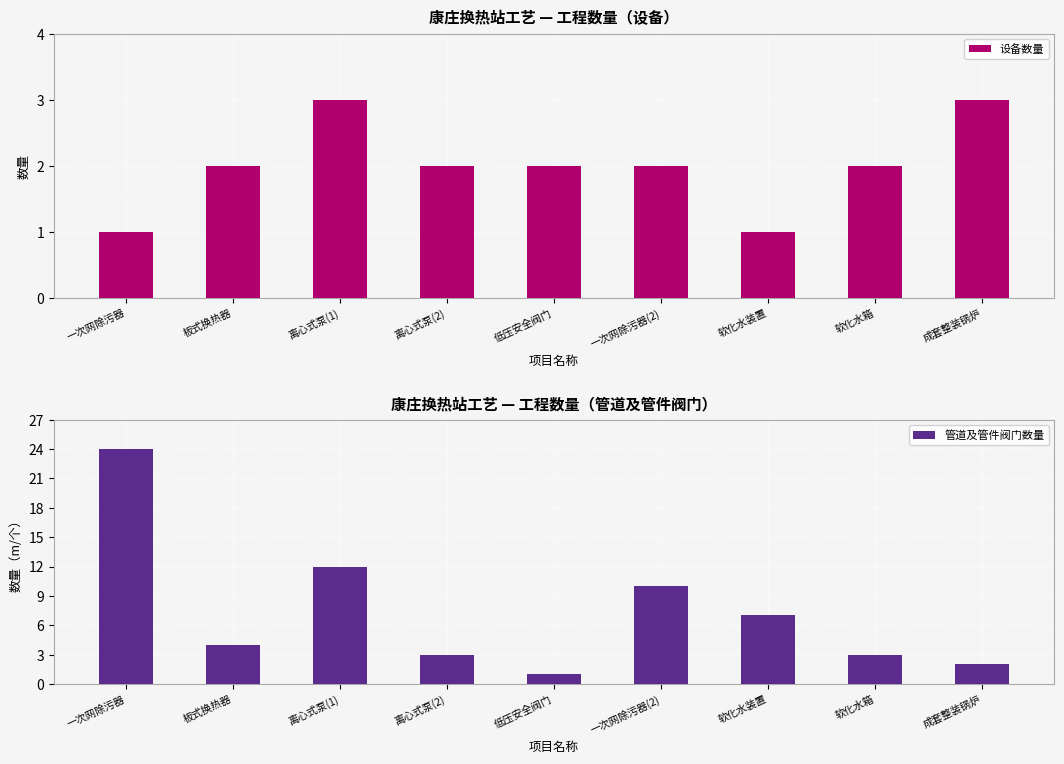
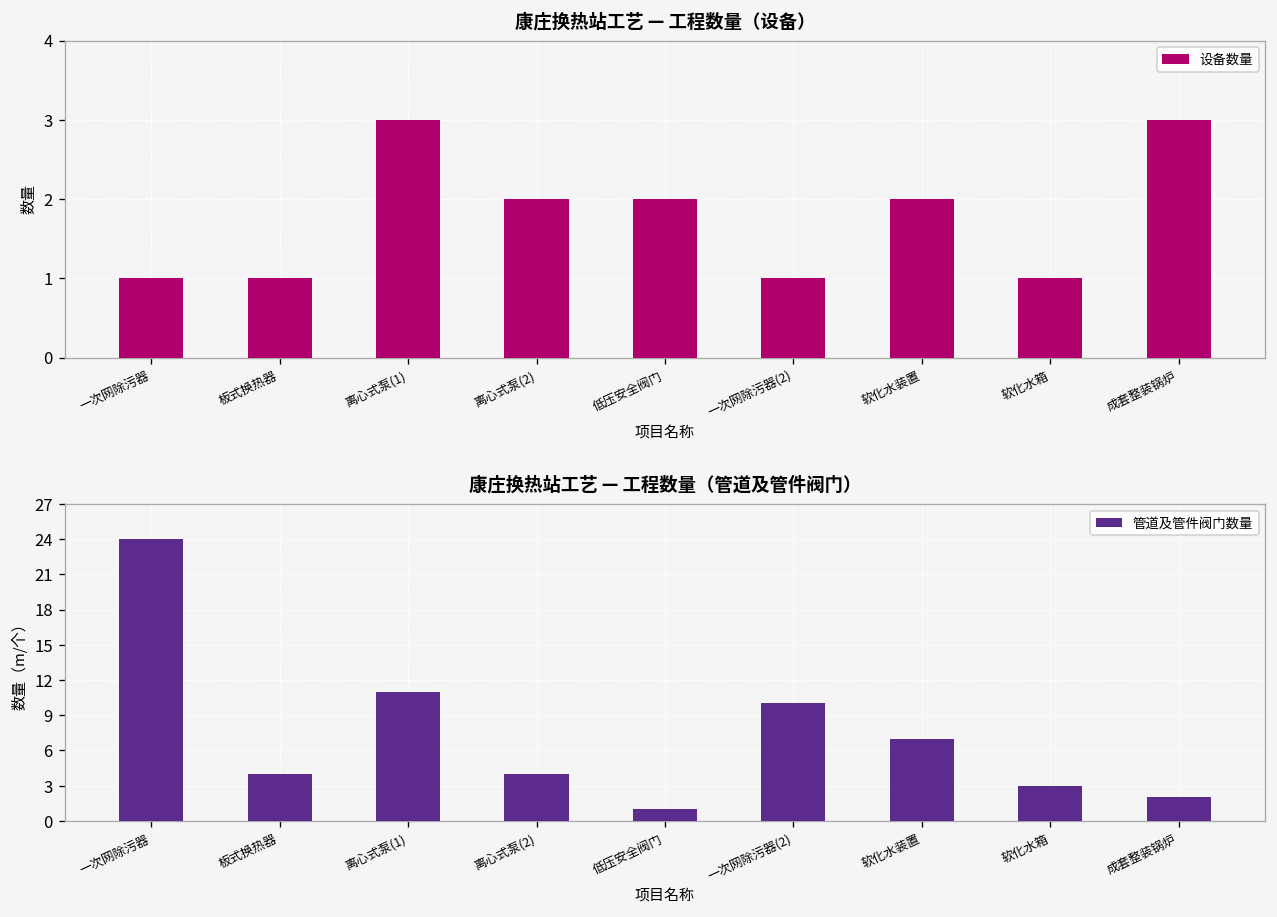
康庄换热站工艺 — 工程数量（设备）, 板式换热器: 2 -> 1
康庄换热站工艺 — 工程数量（设备）, 一次网除污器(2): 2 -> 1
康庄换热站工艺 — 工程数量（设备）, 软化水装置: 1 -> 2
康庄换热站工艺 — 工程数量（设备）, 软化水箱: 2 -> 1
康庄换热站工艺 — 工程数量（管道及管件阀门）, 离心式泵(1): 12 -> 11
康庄换热站工艺 — 工程数量（管道及管件阀门）, 离心式泵(2): 3 -> 4
